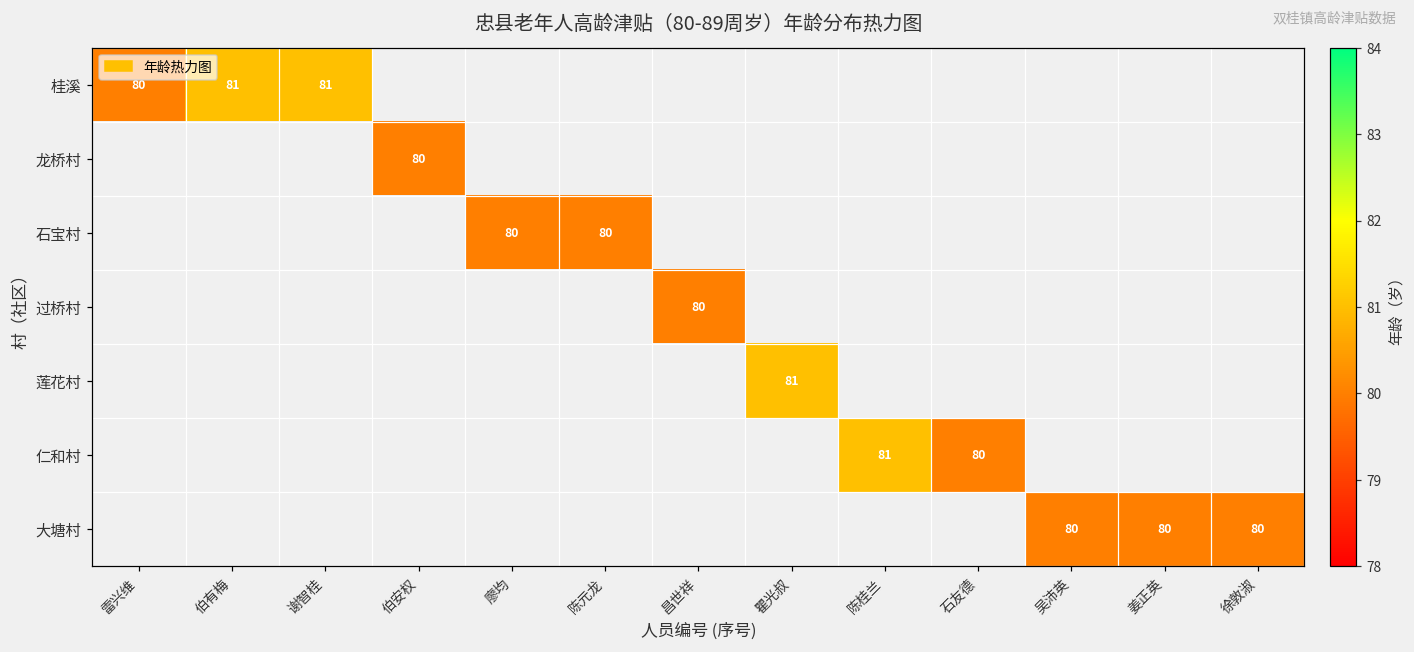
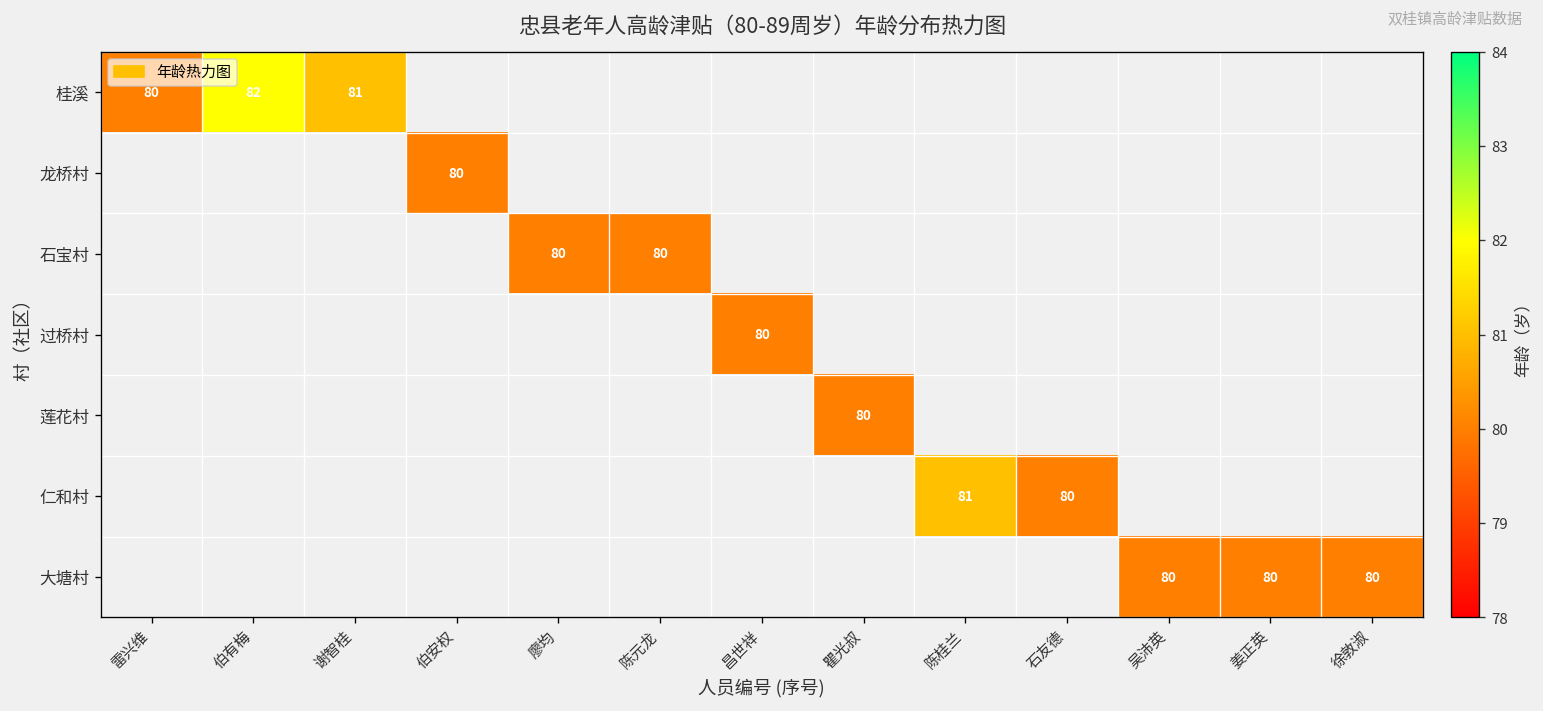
桂溪, 伯有梅: 81 -> 82
莲花村, 瞿光叔: 81 -> 80
